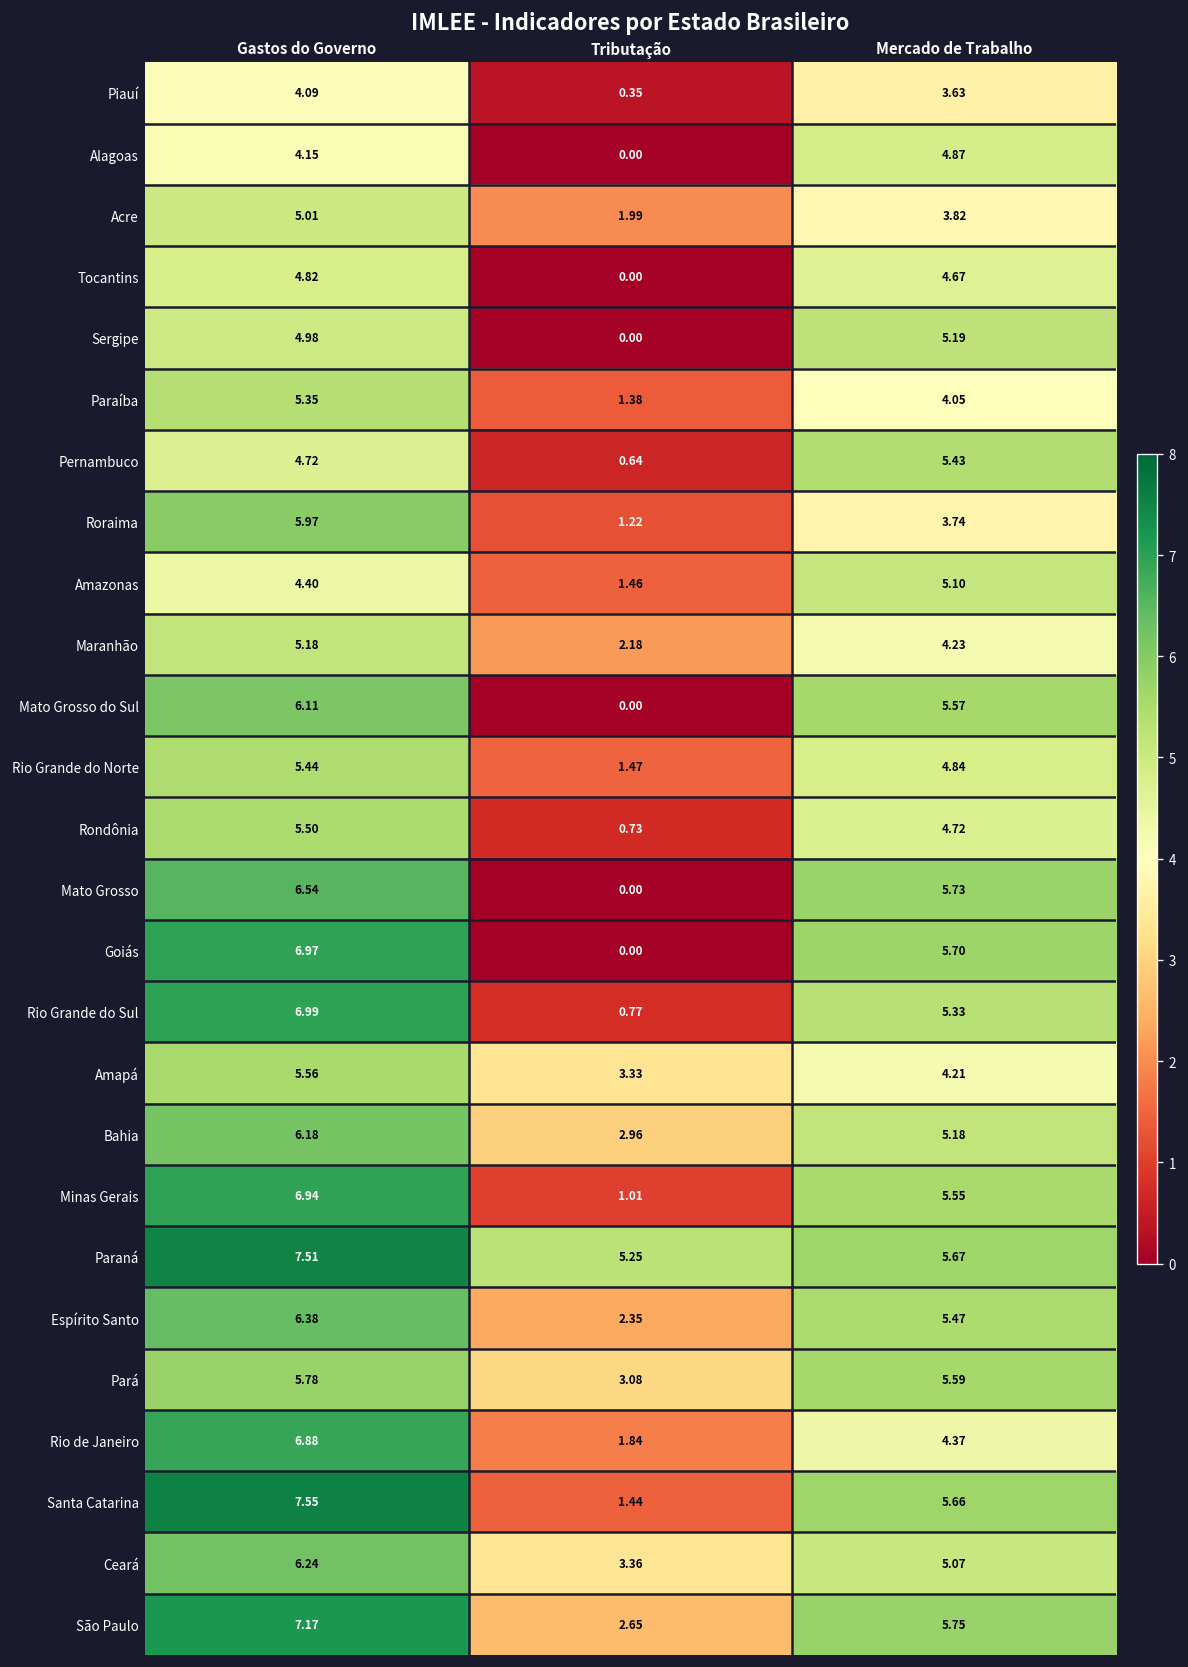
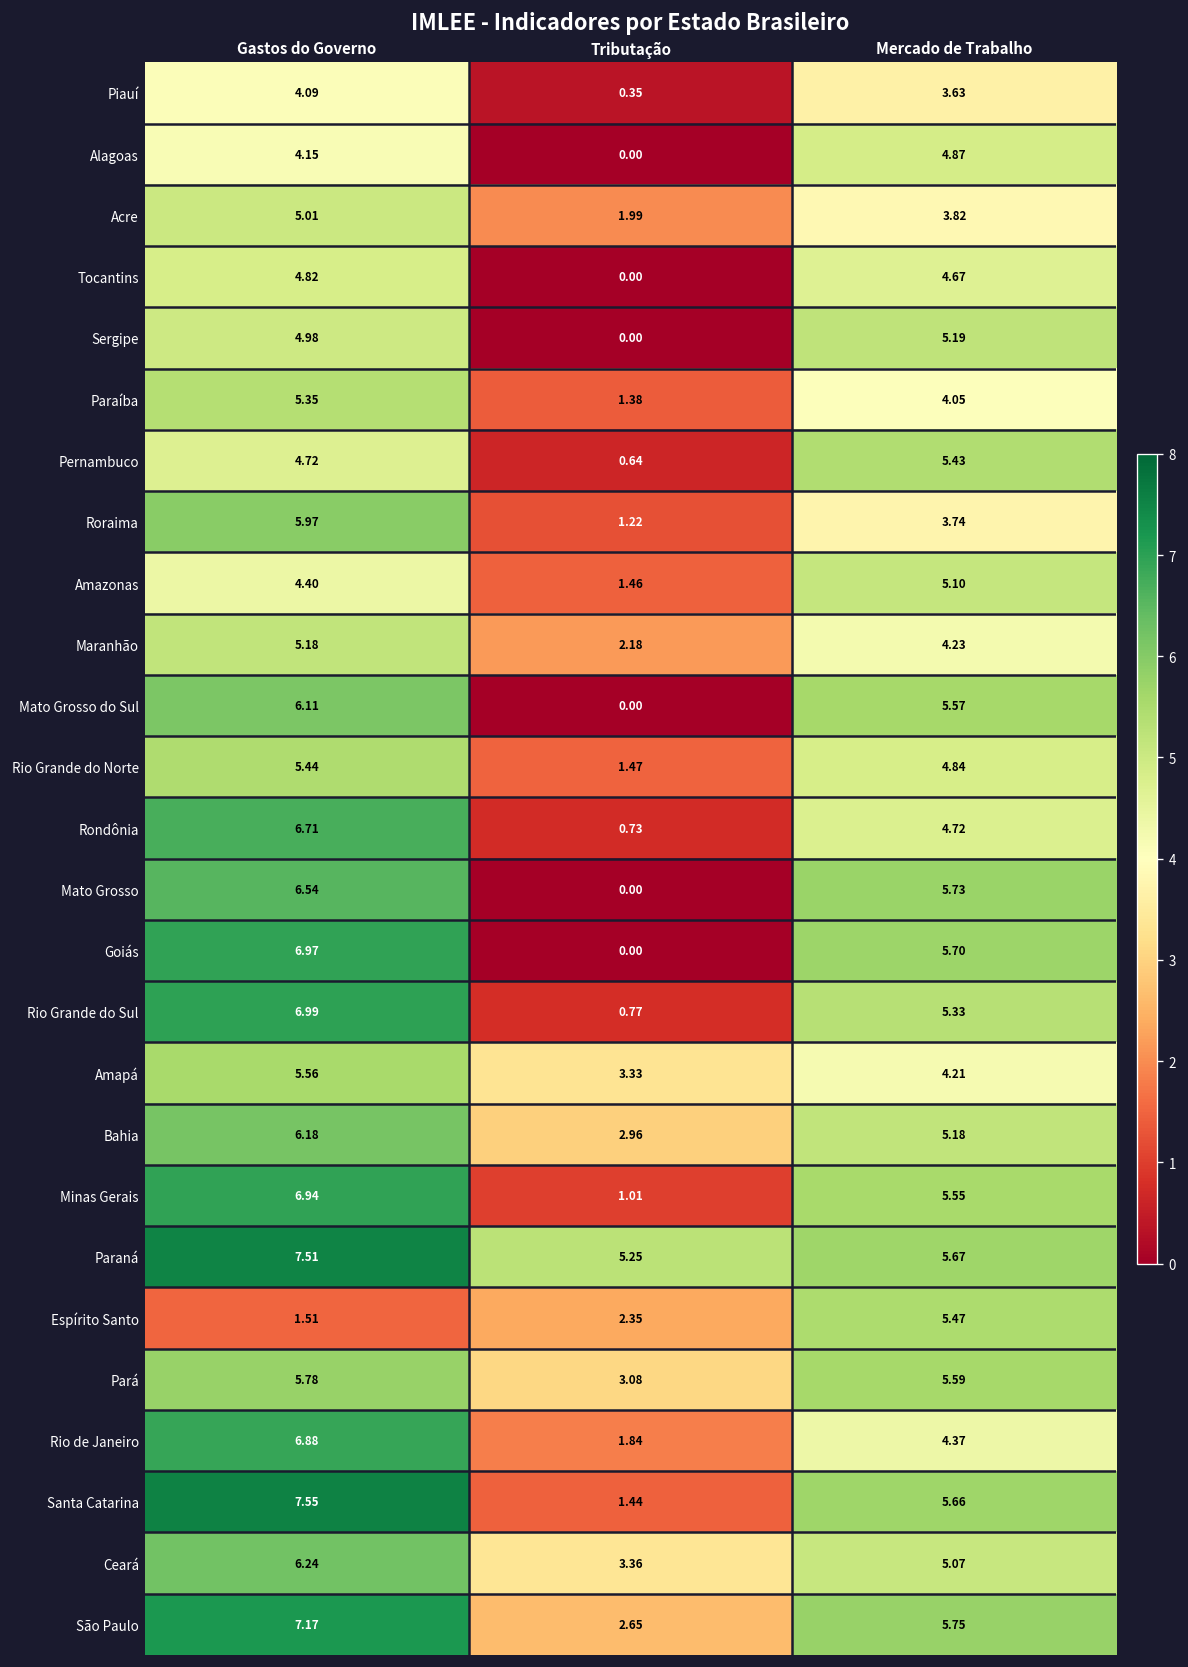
Rondônia, Gastos do Governo: 5.50 -> 6.71
Espírito Santo, Gastos do Governo: 6.38 -> 1.51
